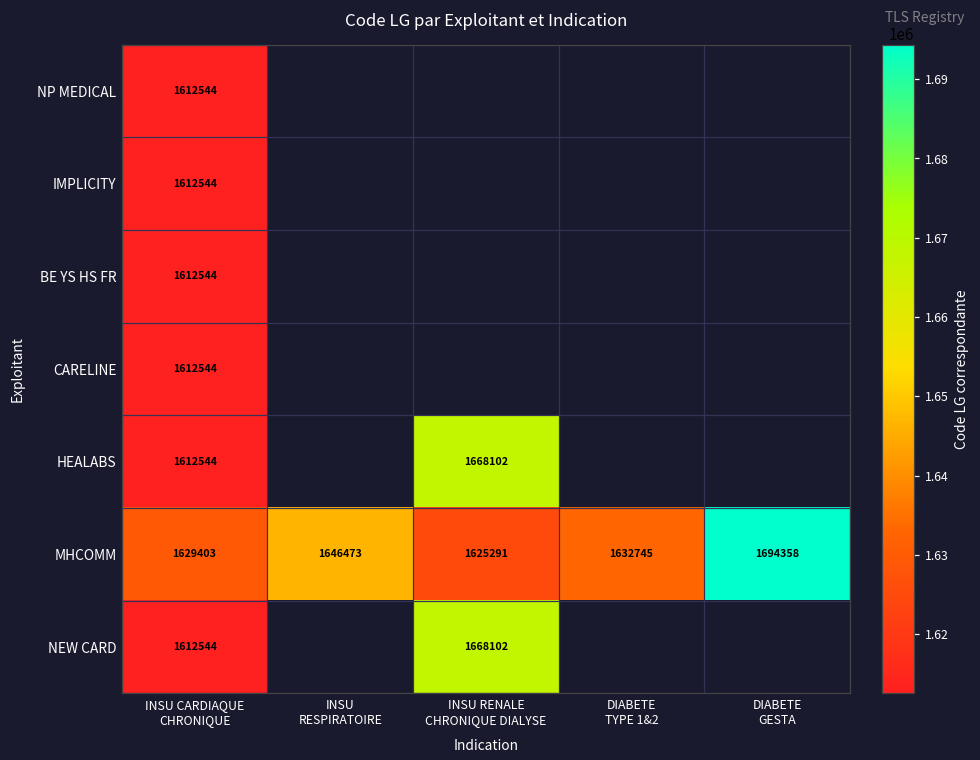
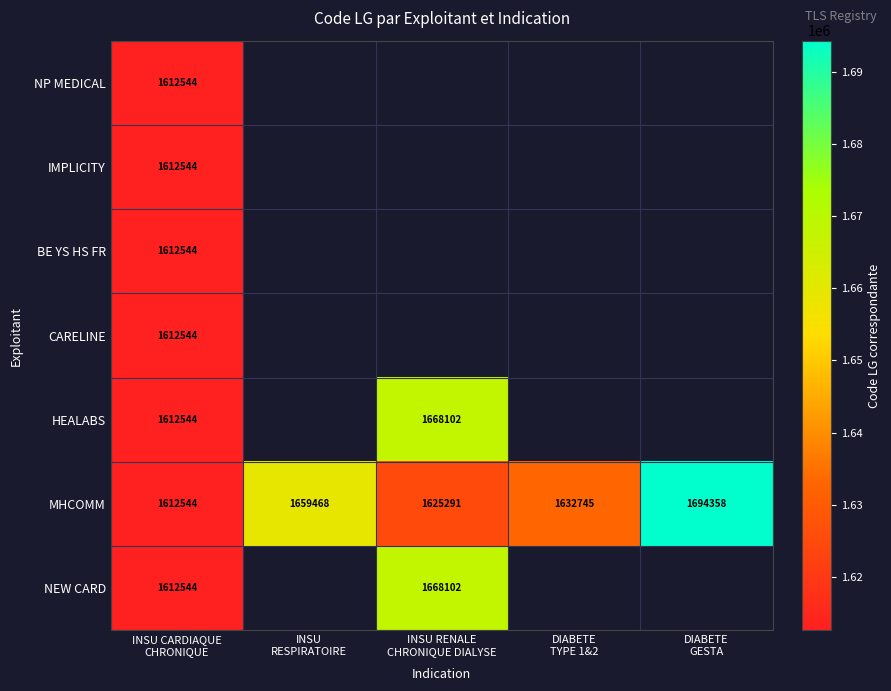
MHCOMM, INSU CARDIAQUE CHRONIQUE: 1629403 -> 1612544
MHCOMM, INSU RESPIRATOIRE: 1646473 -> 1659468
